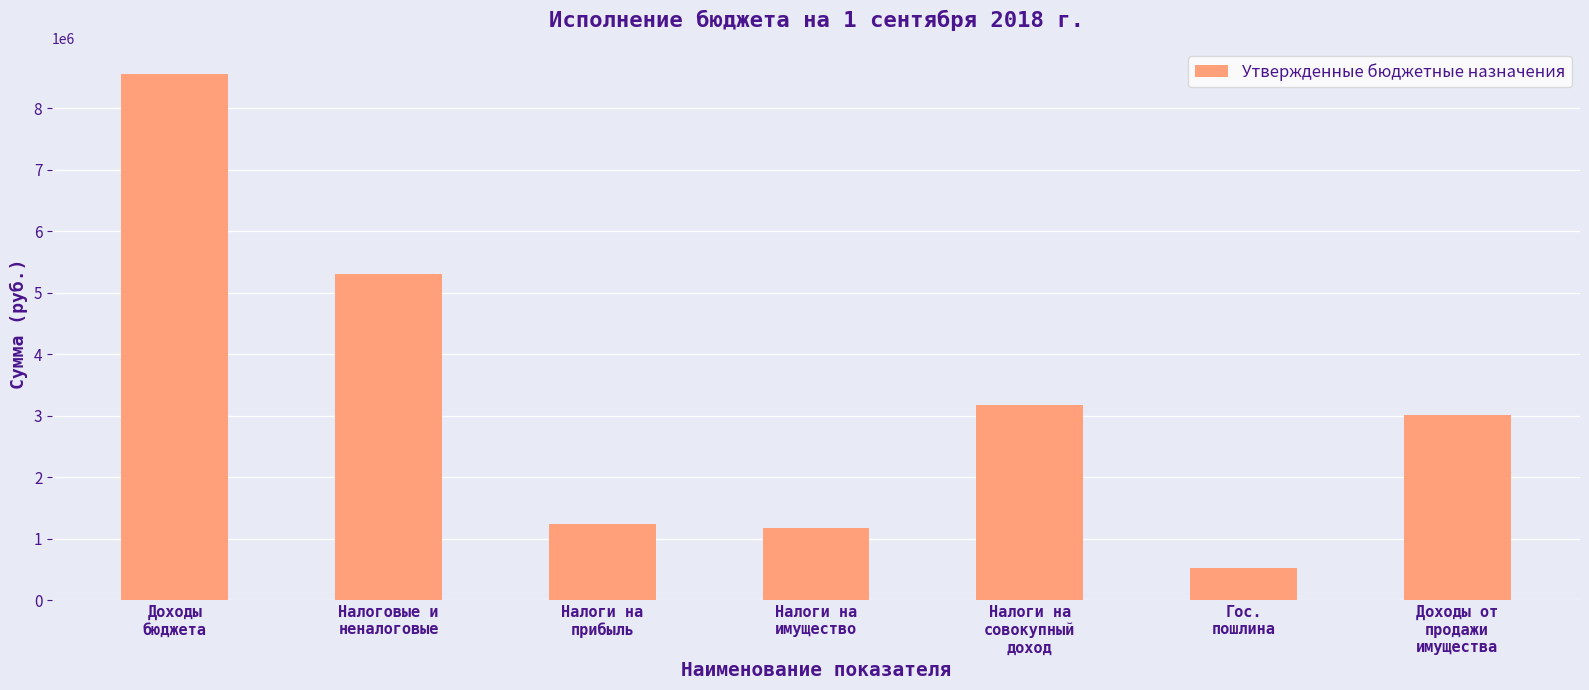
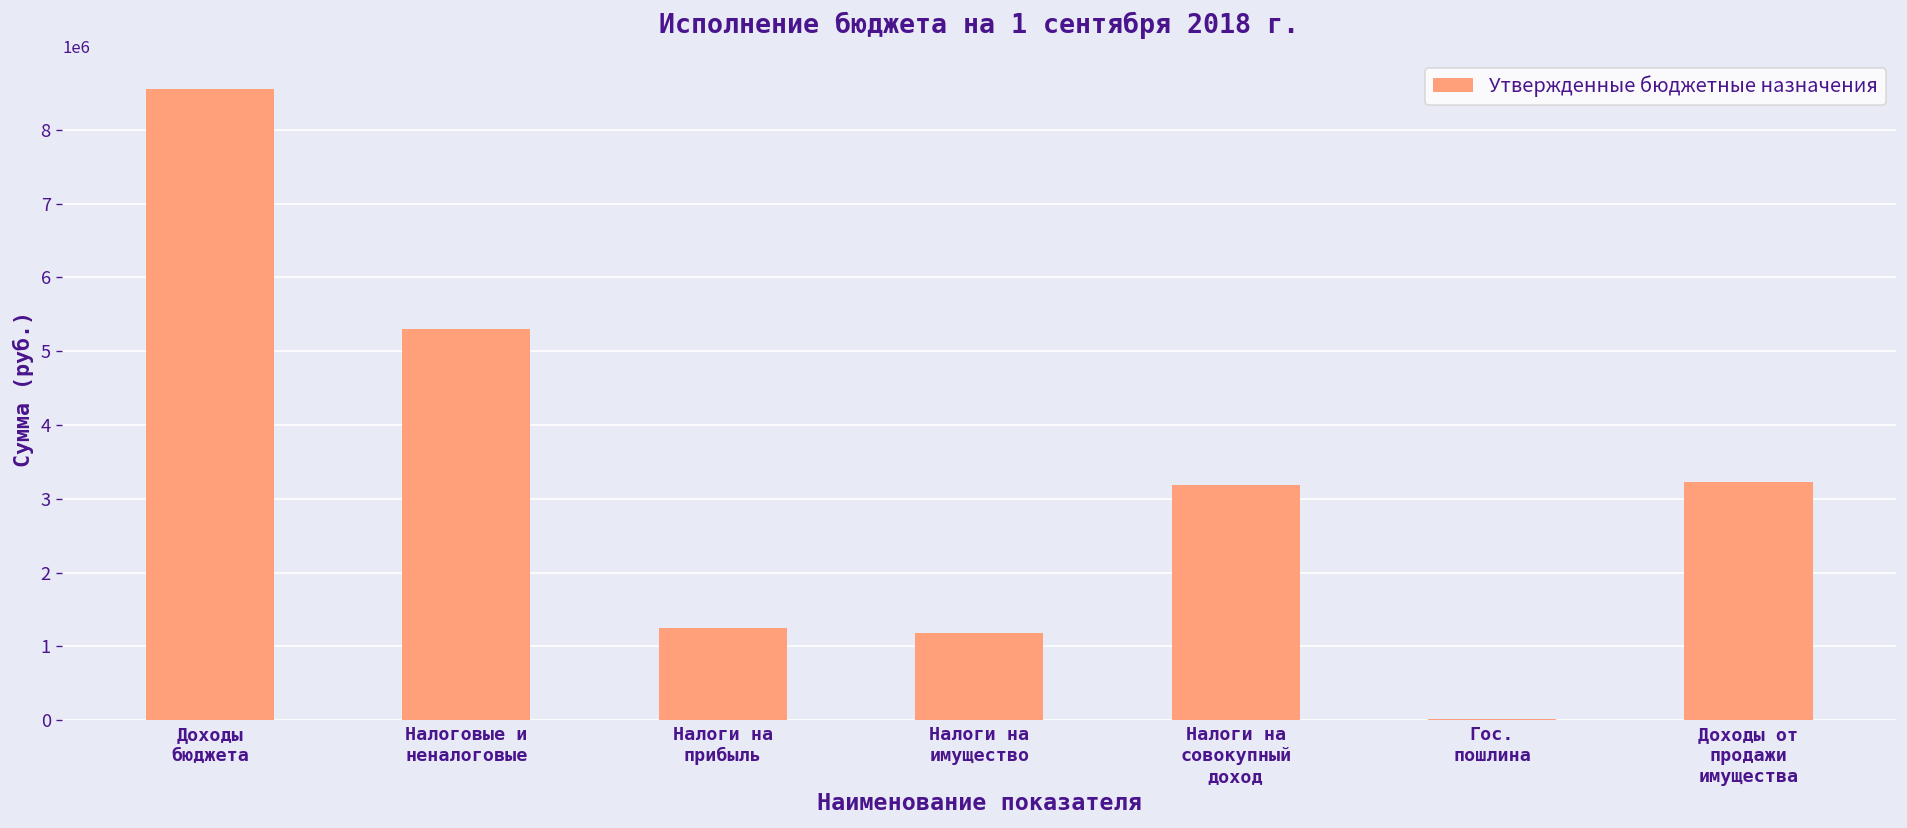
Гос. пошлина: 500000 -> 0
Доходы от продажи имущества: 3000000 -> 3200000
